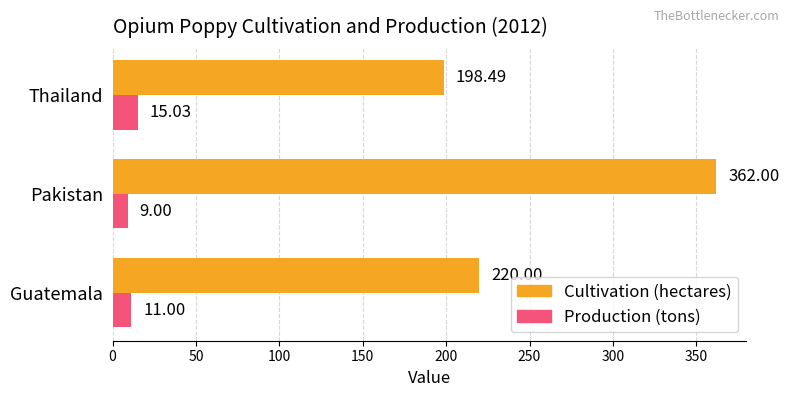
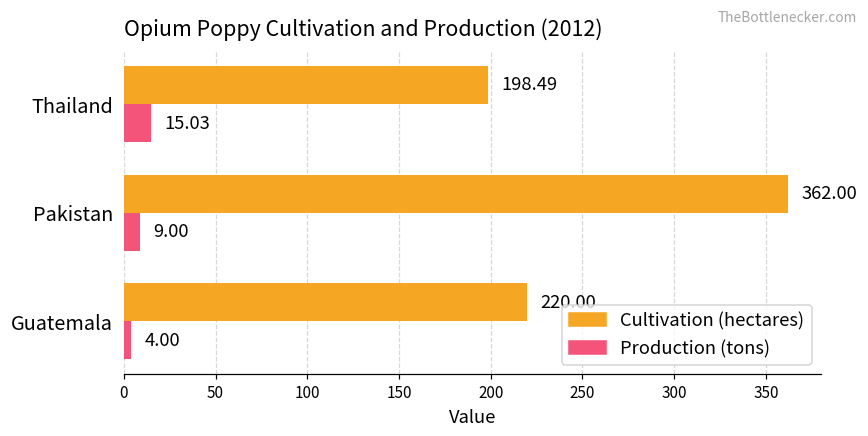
Production (tons), Guatemala: 11.00 -> 4.00
